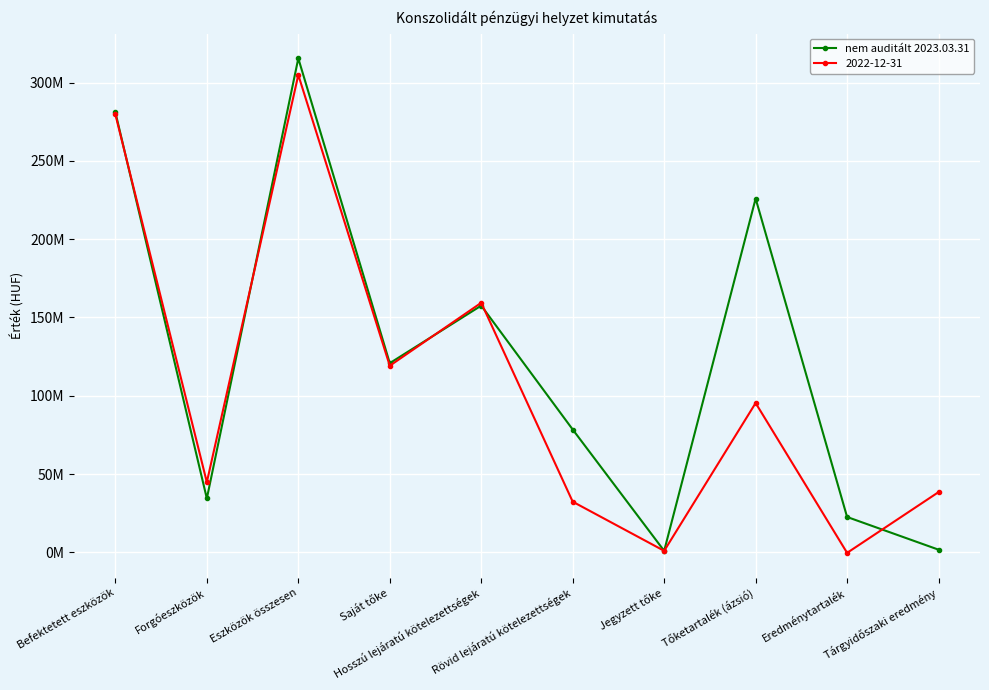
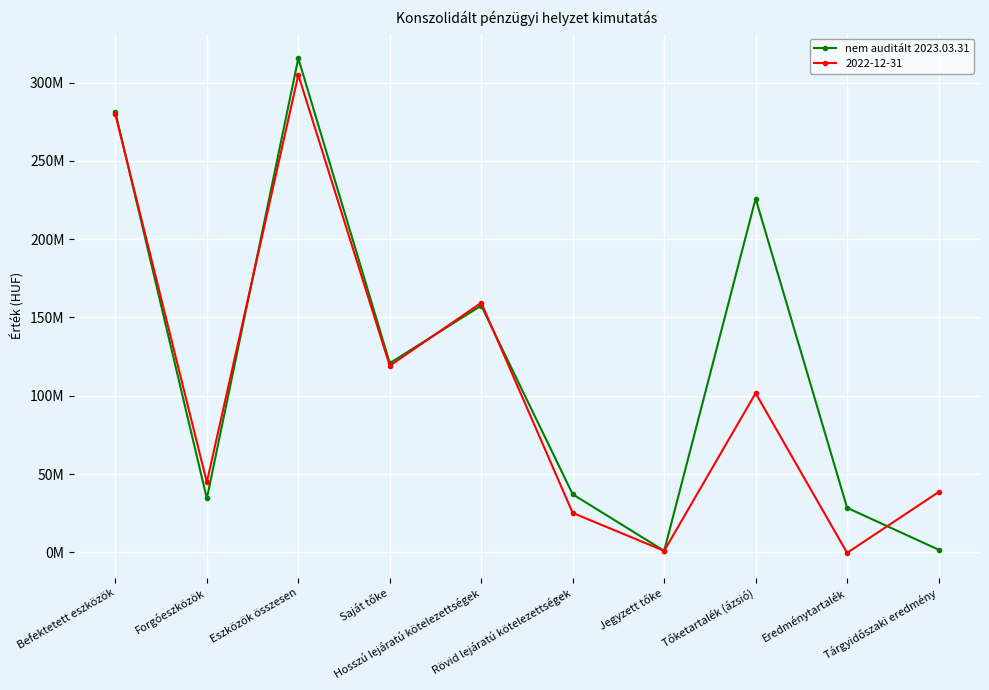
nem auditált 2023.03.31, Rövid lejáratú kötelezettségek: 78000000 -> 37000000
2022-12-31, Rövid lejáratú kötelezettségek: 32000000 -> 25000000
2022-12-31, Tőketartalék (ázsió): 95000000 -> 102000000
nem auditált 2023.03.31, Eredménytartalék: 23000000 -> 28000000
